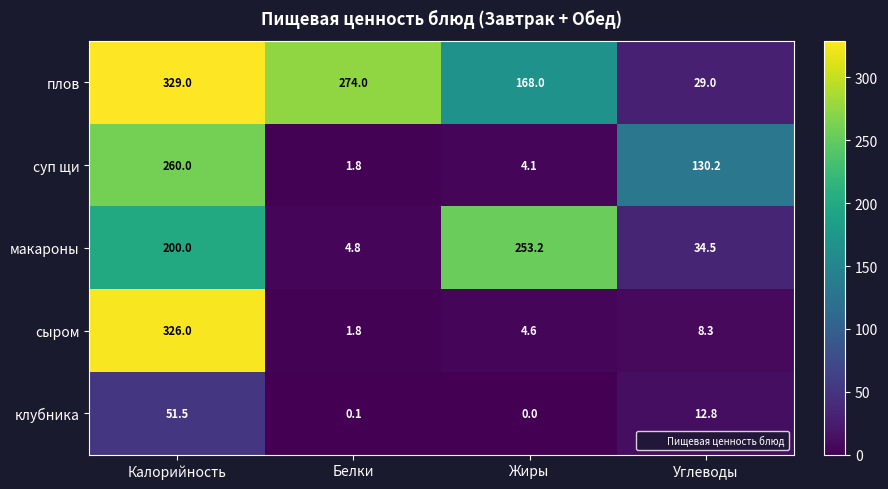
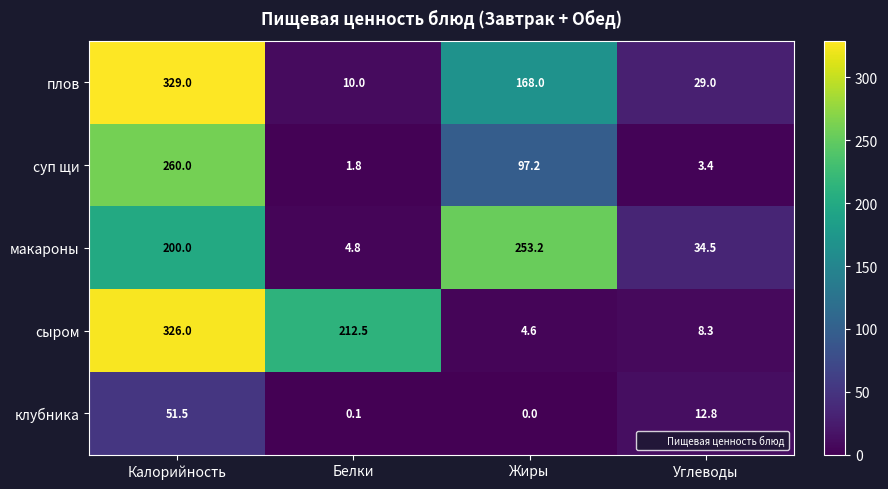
плов, Белки: 274.0 -> 10.0
суп щи, Жиры: 4.1 -> 97.2
суп щи, Углеводы: 130.2 -> 3.4
сыром, Белки: 1.8 -> 212.5
